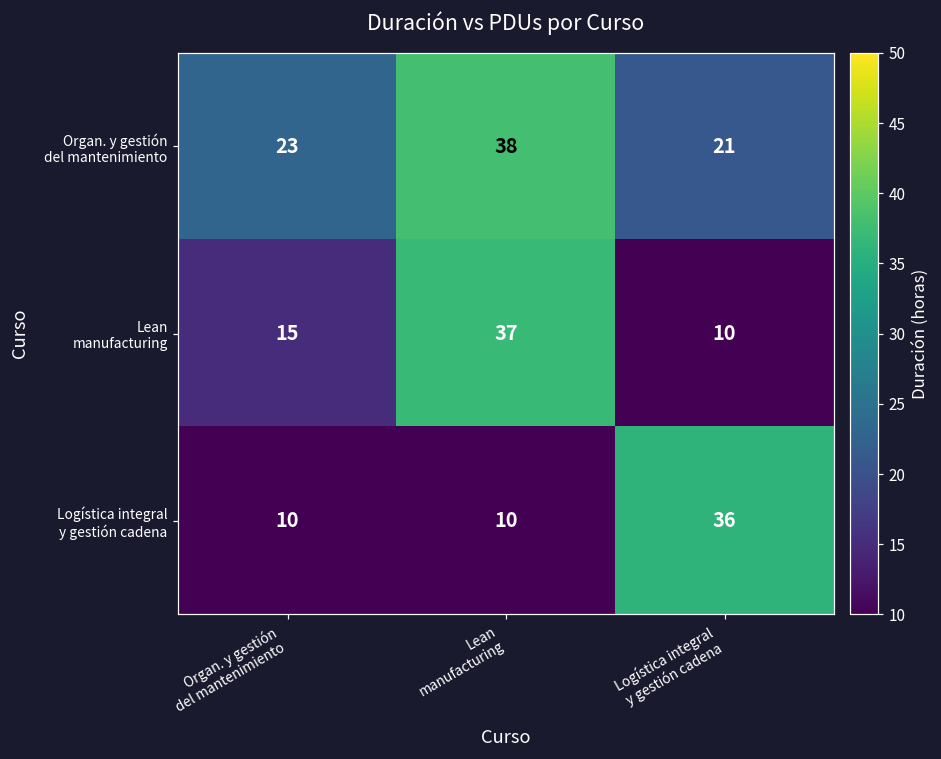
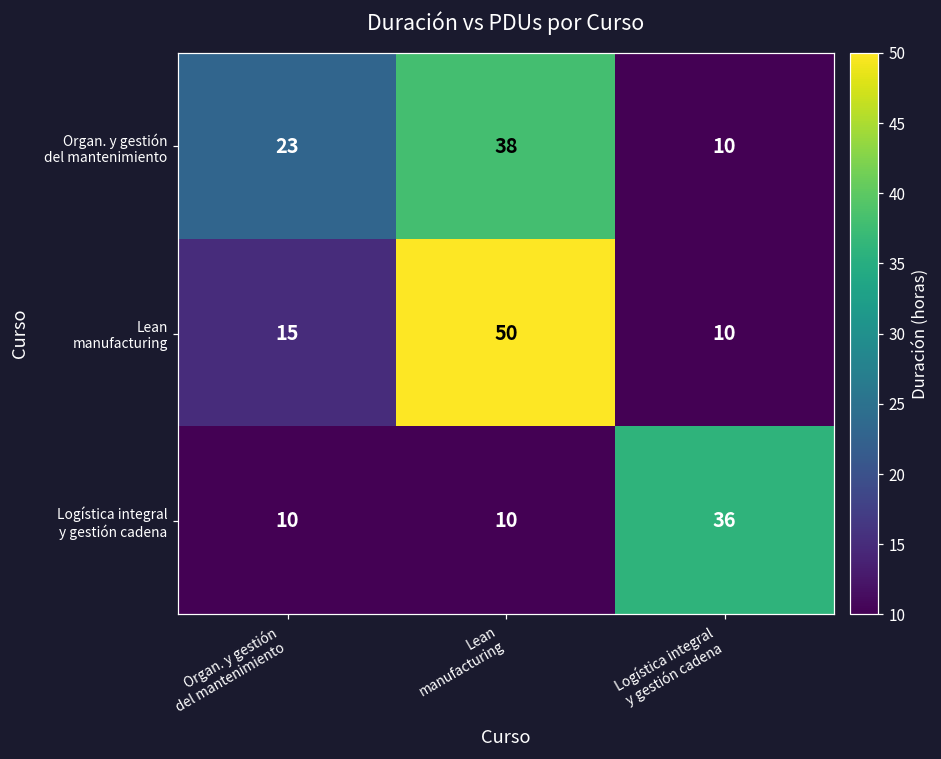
Organ. y gestión del mantenimiento, Logística integral y gestión cadena: 21 -> 10
Lean manufacturing, Lean manufacturing: 37 -> 50
